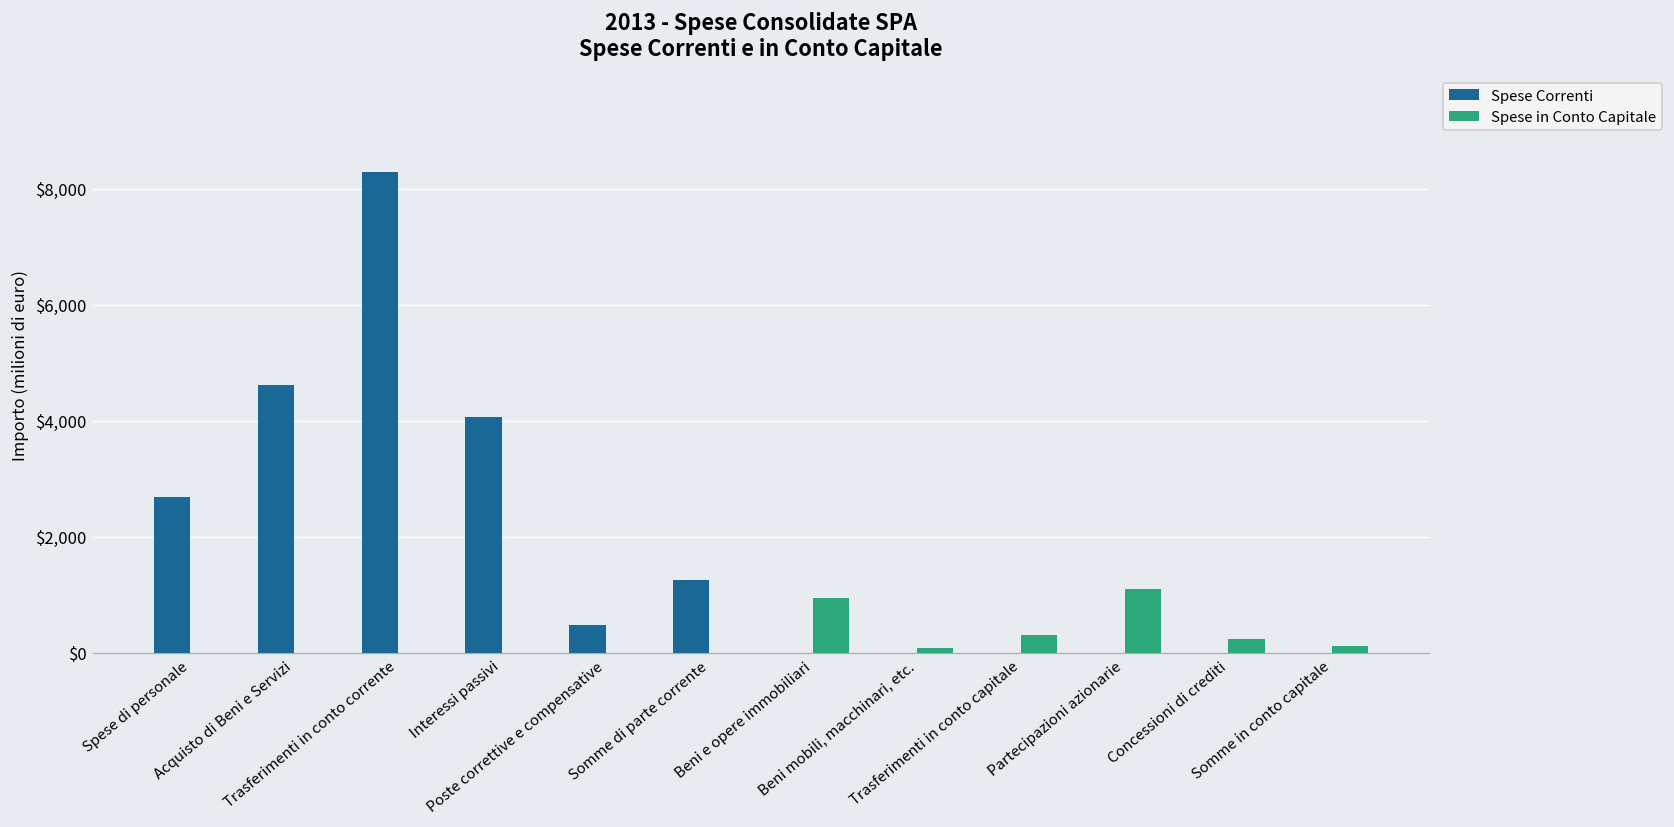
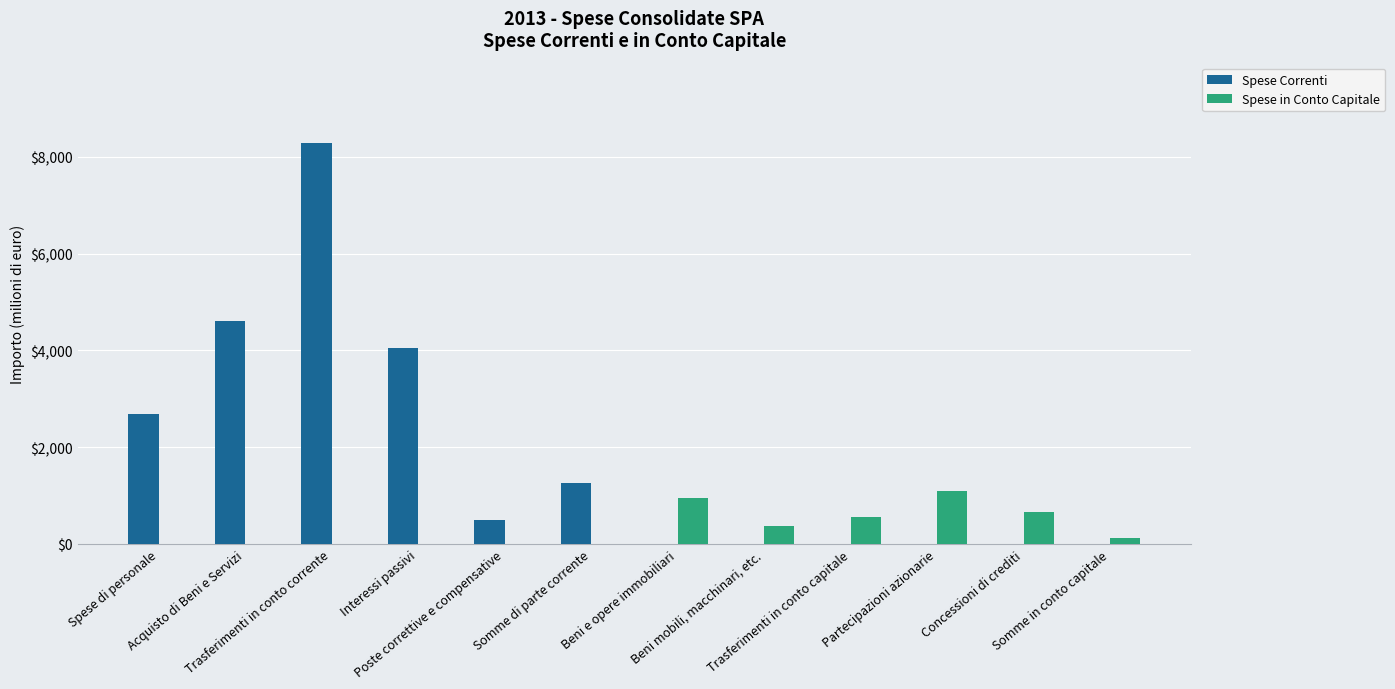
Spese in Conto Capitale, Beni mobili, macchinari, etc.: $100 -> $400
Spese in Conto Capitale, Trasferimenti in conto capitale: $300 -> $600
Spese in Conto Capitale, Concessioni di crediti: $200 -> $700
